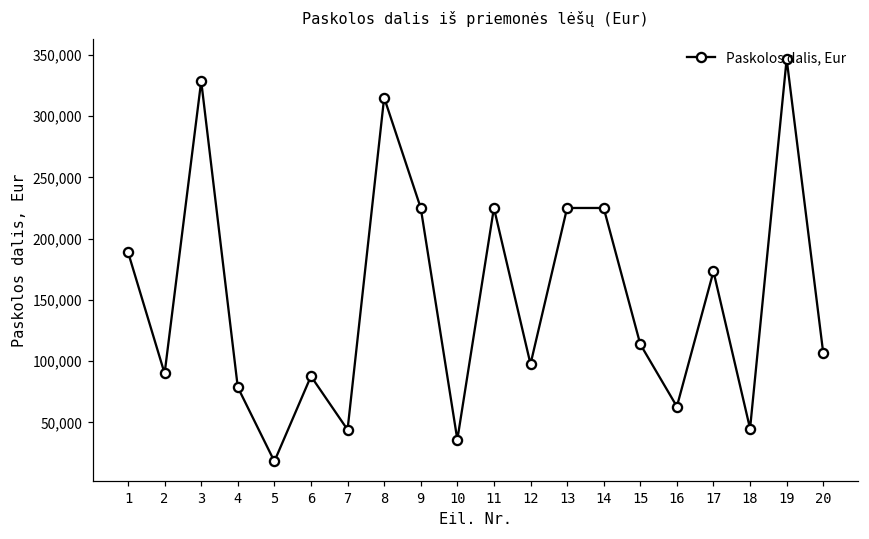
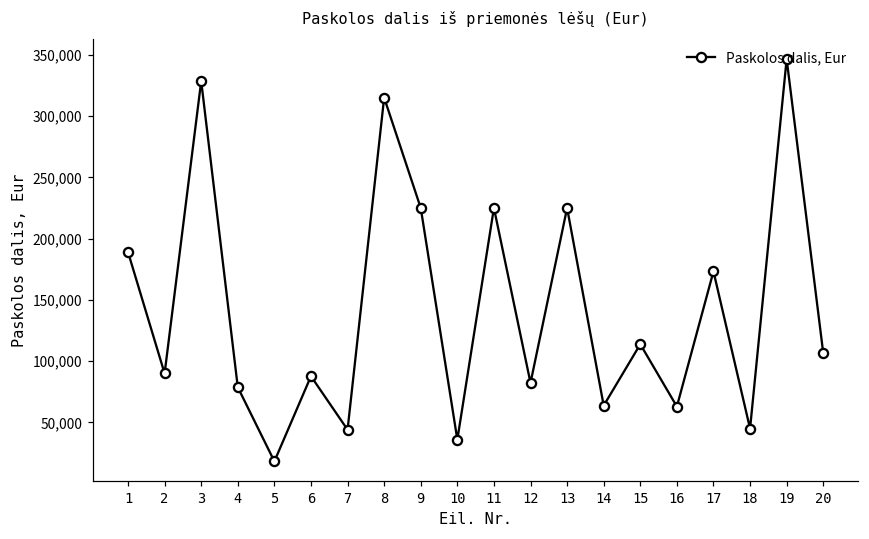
12: 98,000 -> 82,000
14: 225,000 -> 64,000
